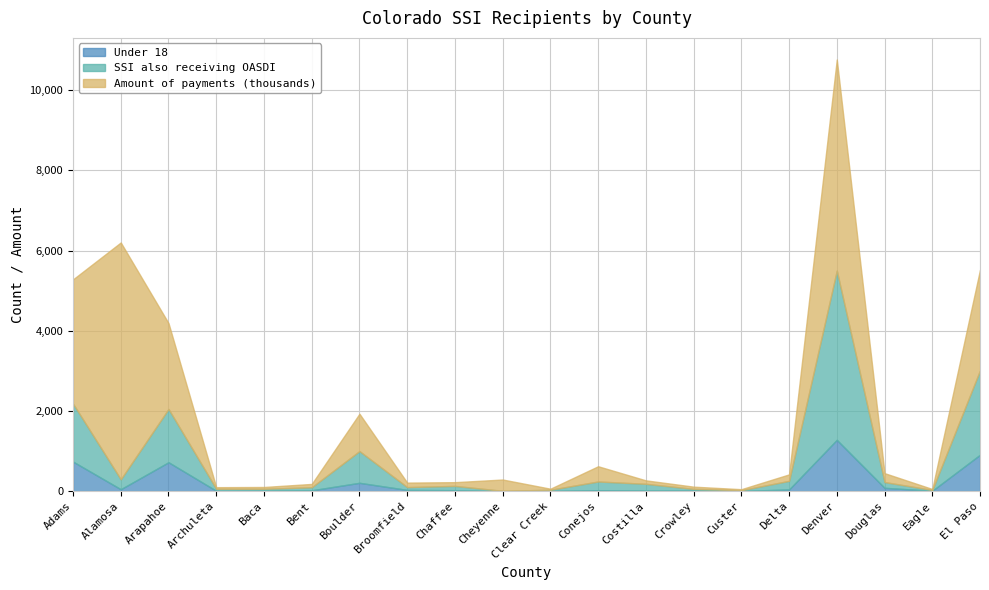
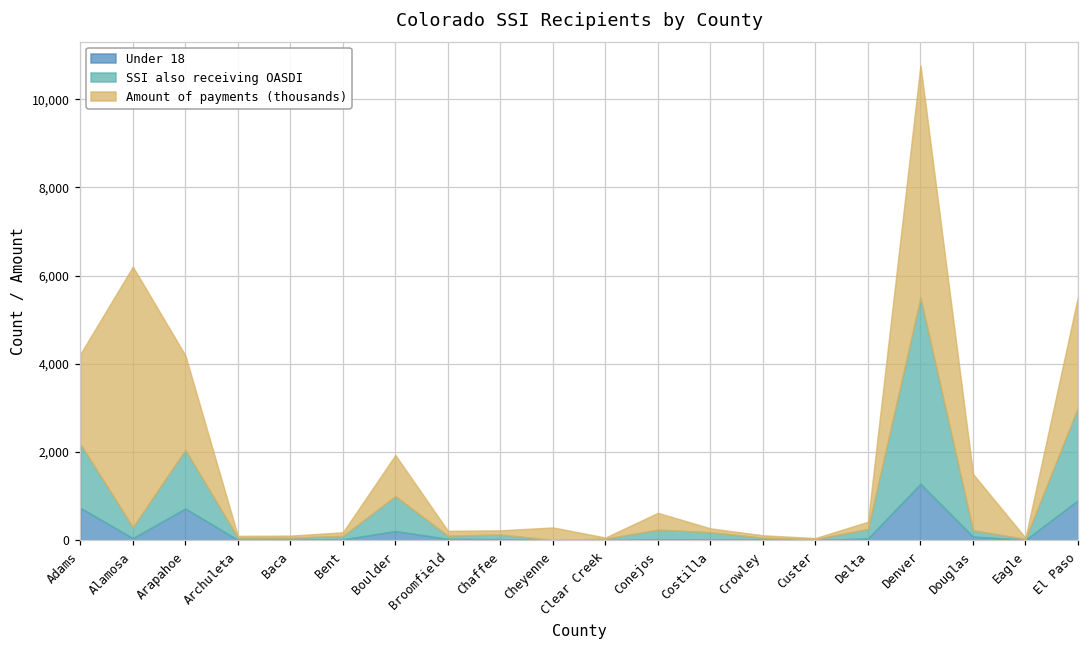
Amount of payments (thousands), Adams: 3,100 -> 2,000
Amount of payments (thousands), Douglas: 200 -> 1,300
